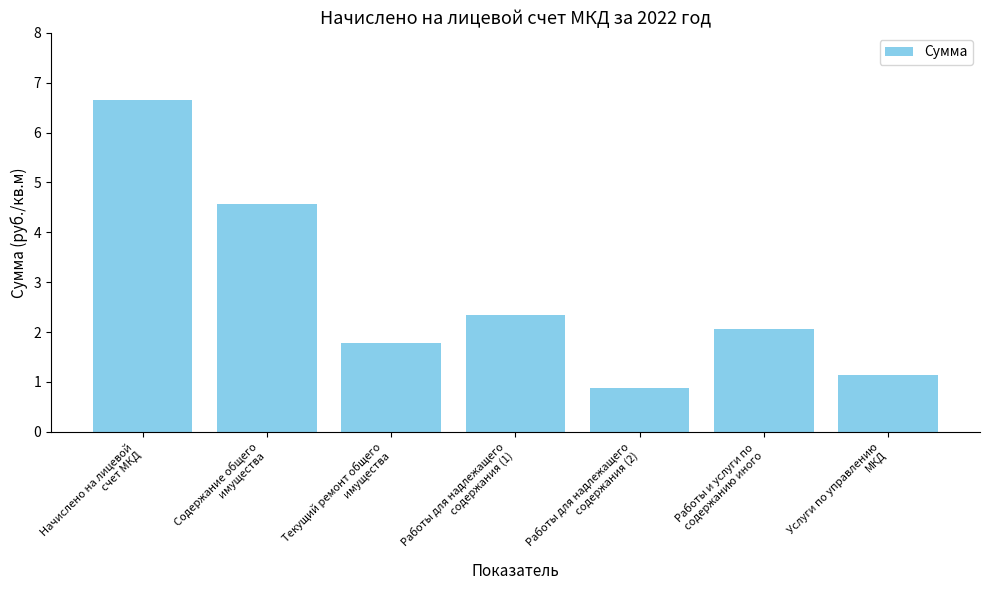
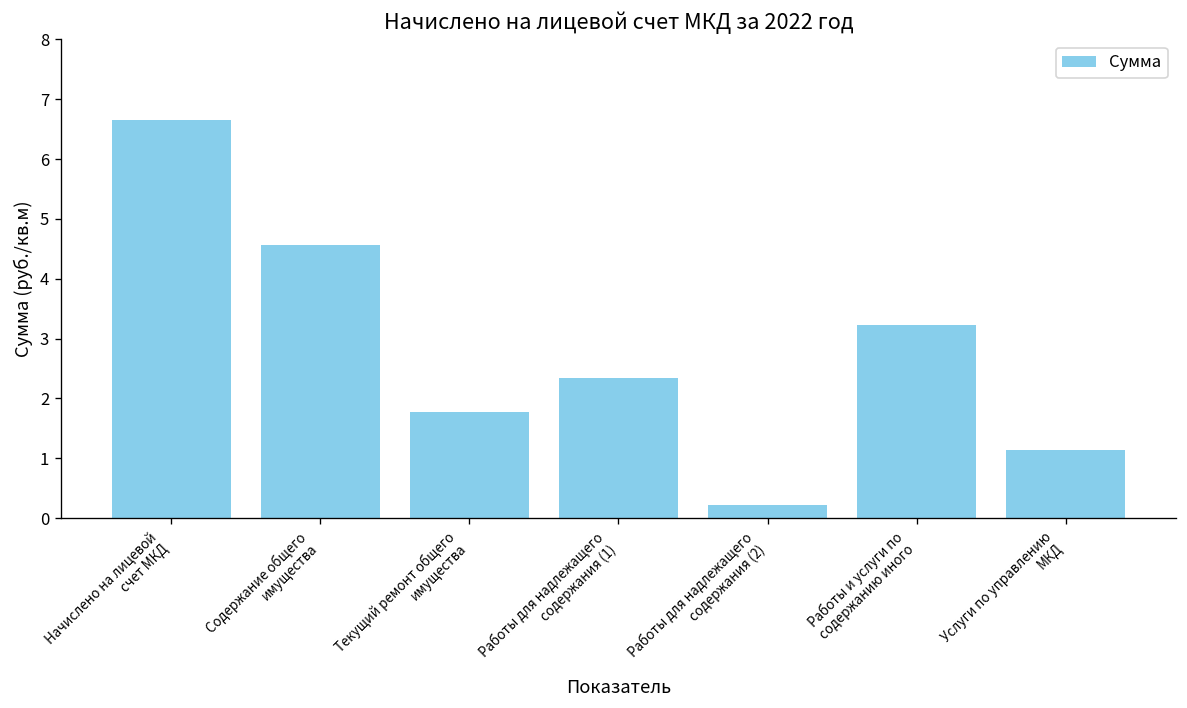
Работы для надлежащего содержания (2): 0.9 -> 0.2
Работы и услуги по содержанию иного: 2.1 -> 3.2
